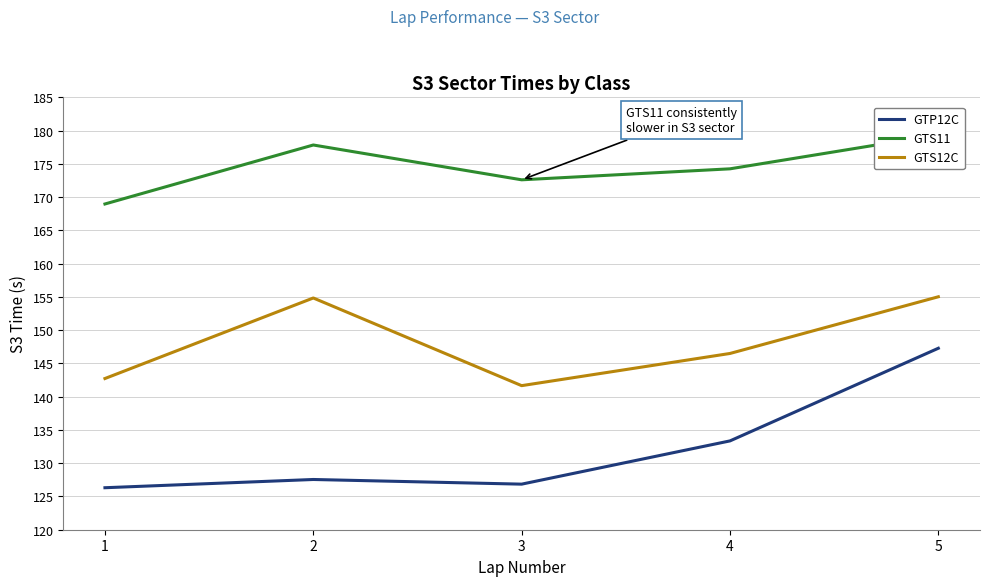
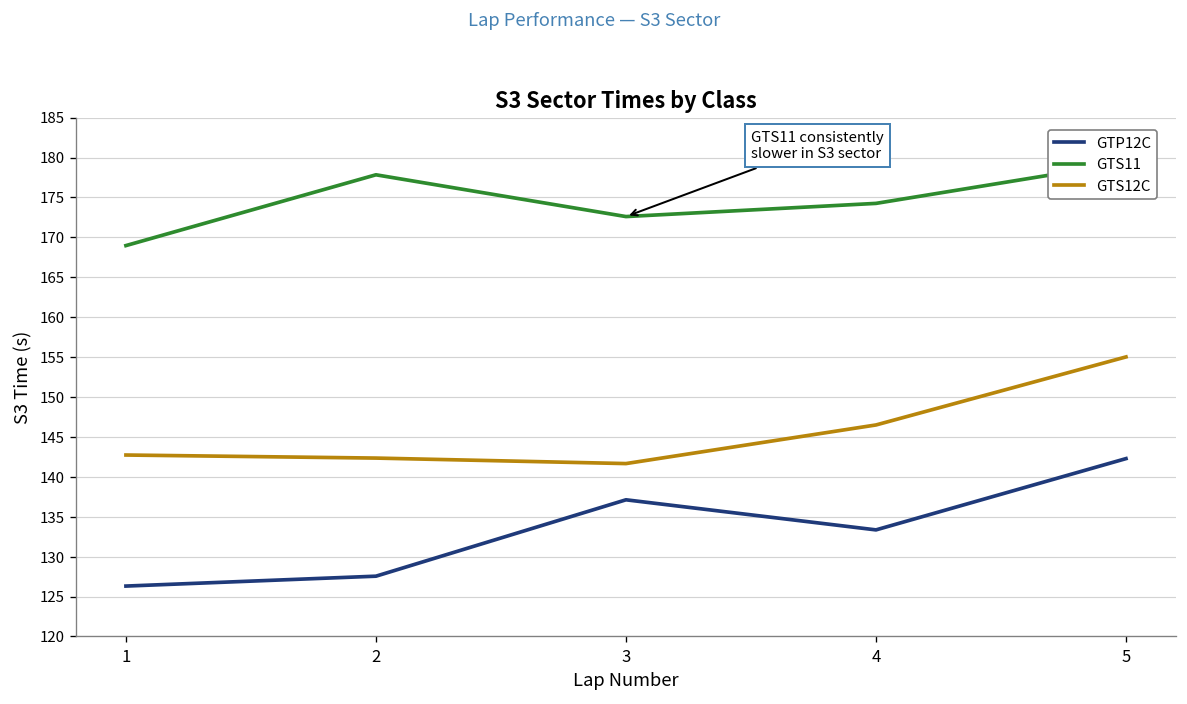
GTS12C, 2: 155 -> 142
GTP12C, 3: 127 -> 137
GTP12C, 5: 147 -> 142
